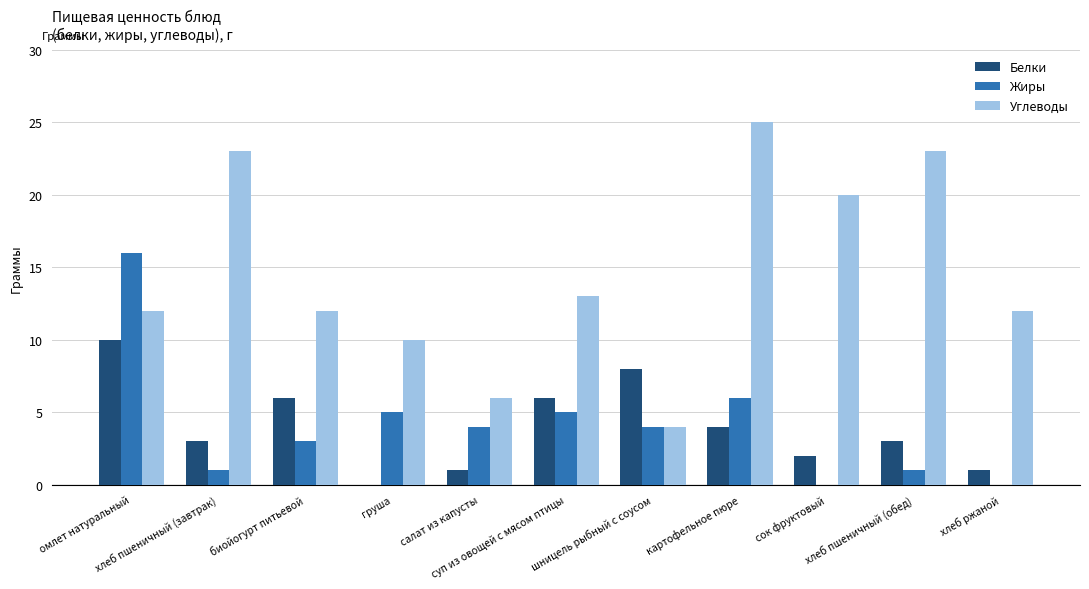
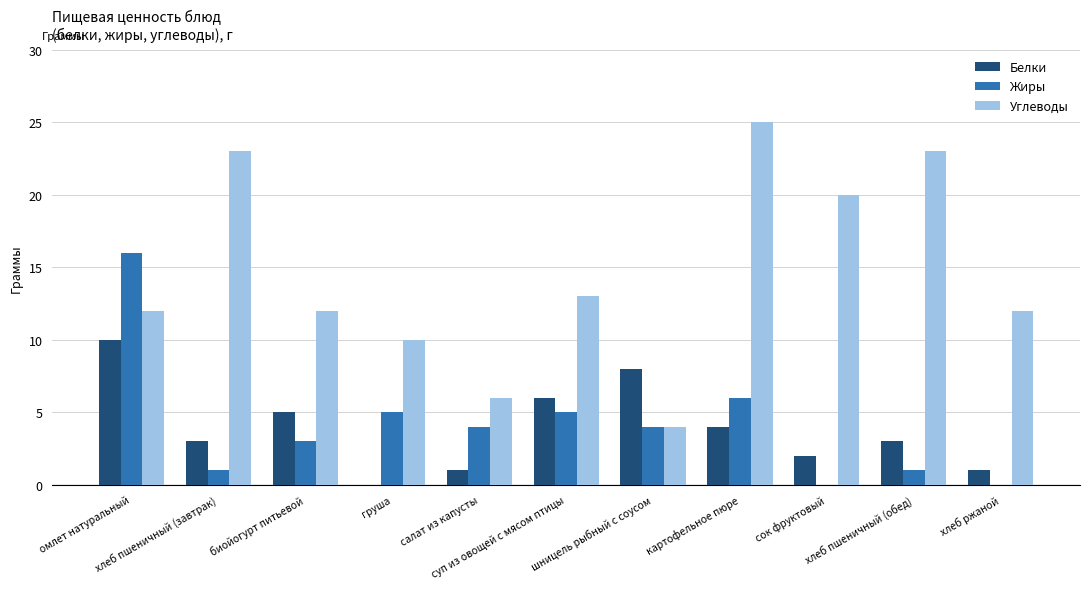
Белки, биойогурт питьевой: 6 -> 5
